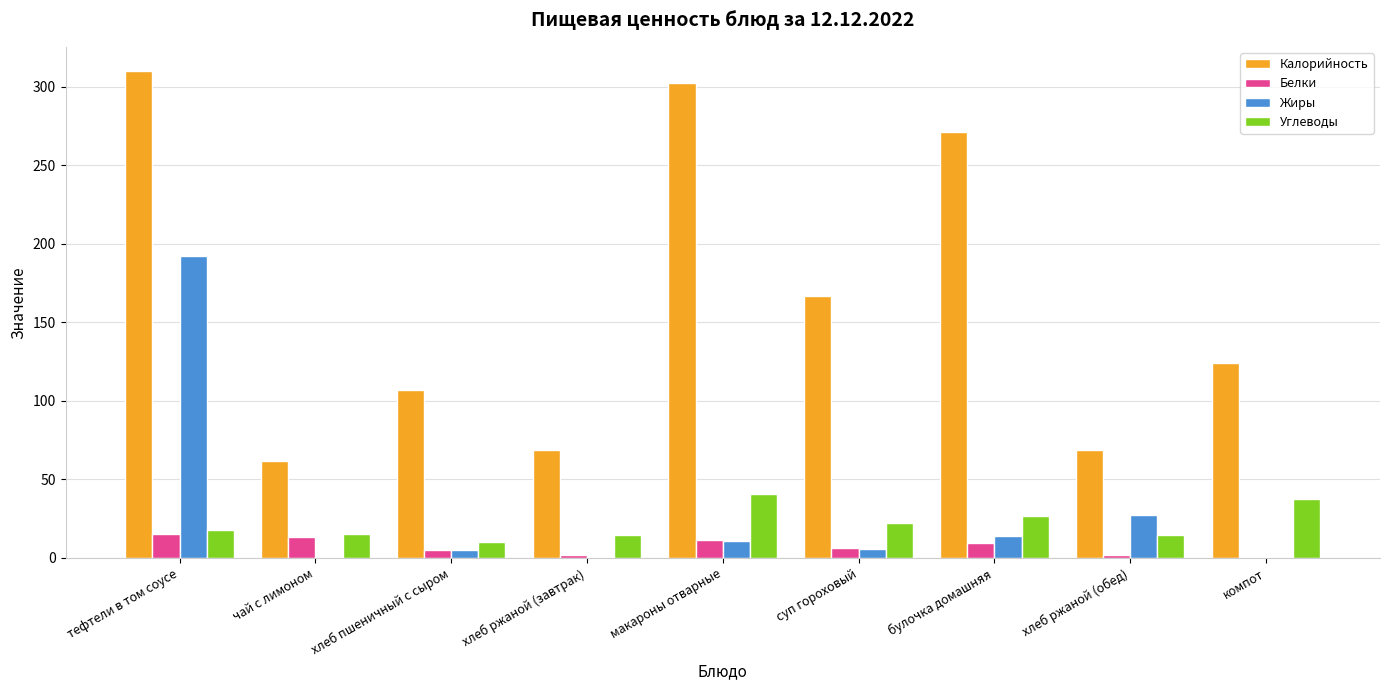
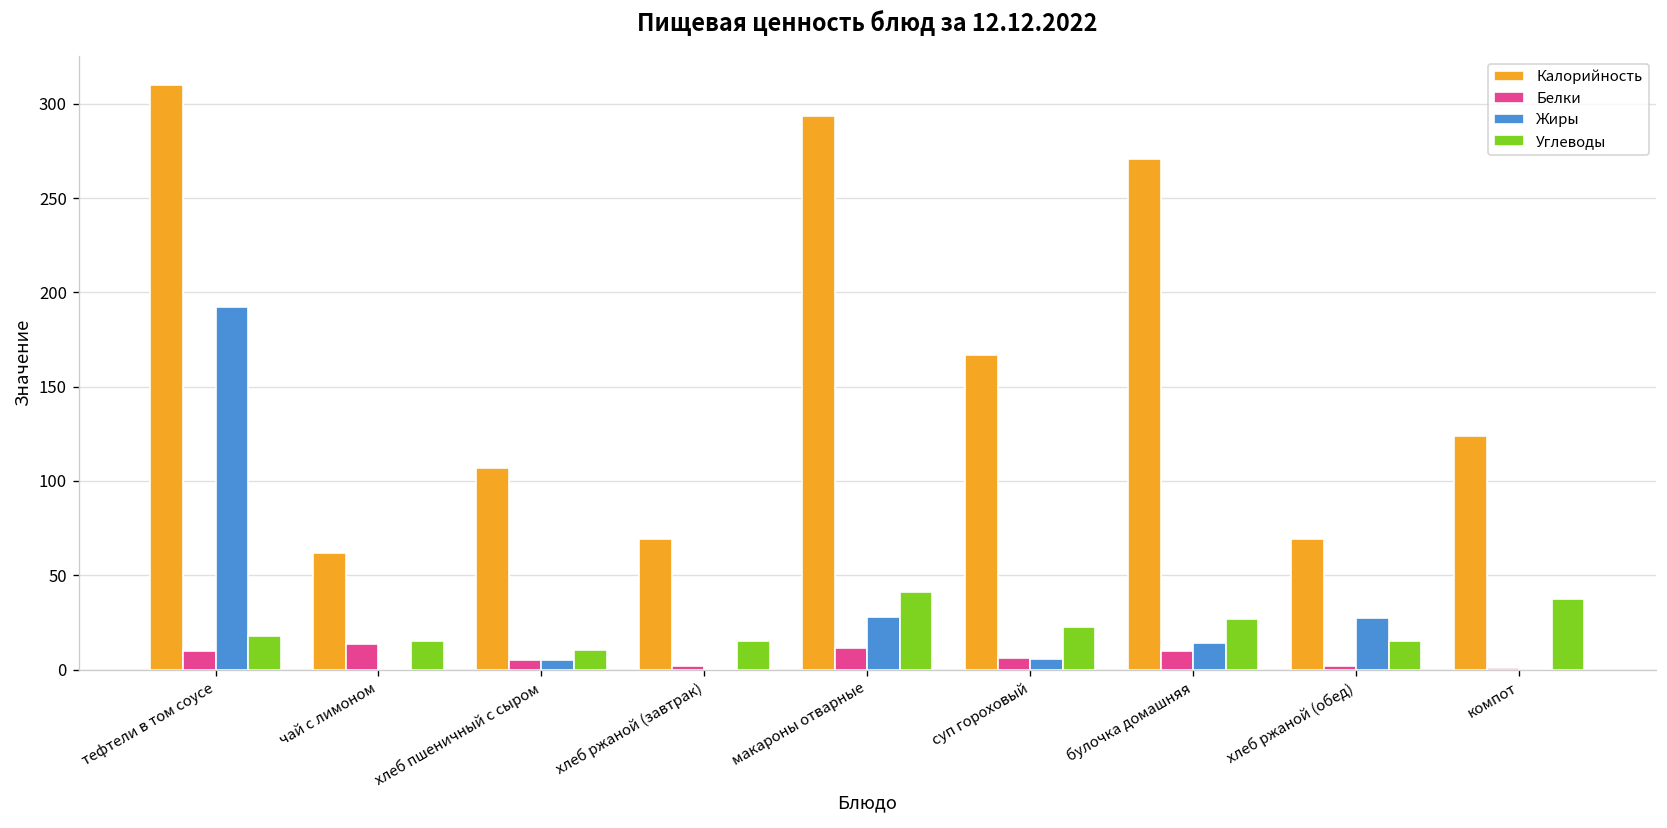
Белки, тефтели в том соусе: 15 -> 10
Калорийность, макароны отварные: 302 -> 293
Жиры, макароны отварные: 11 -> 28
